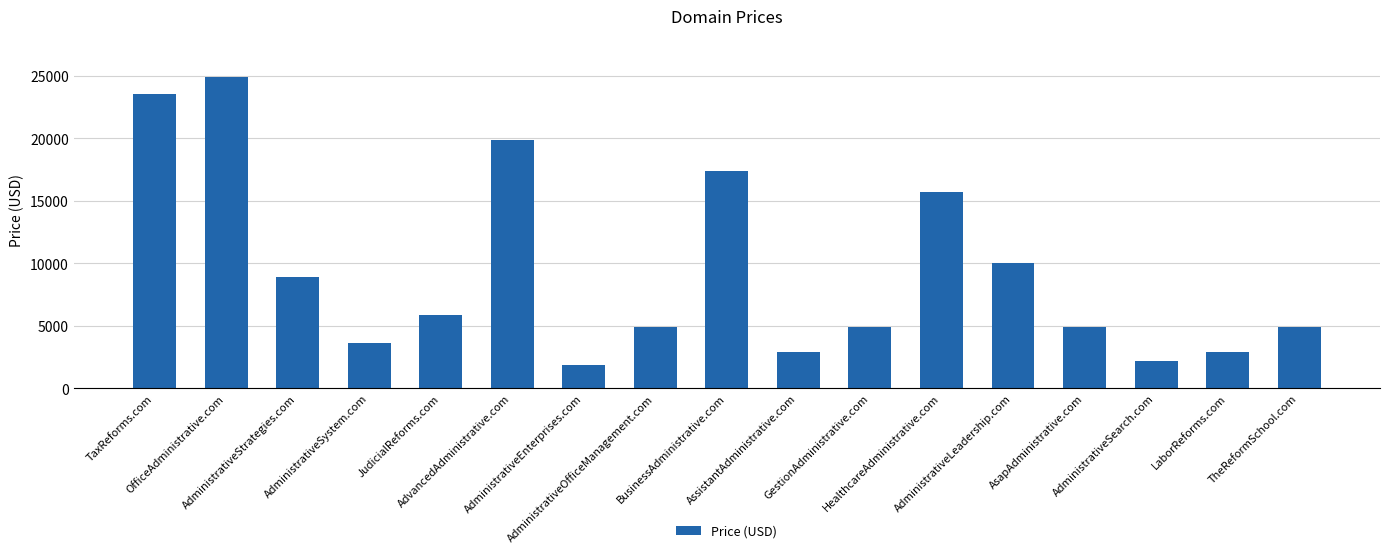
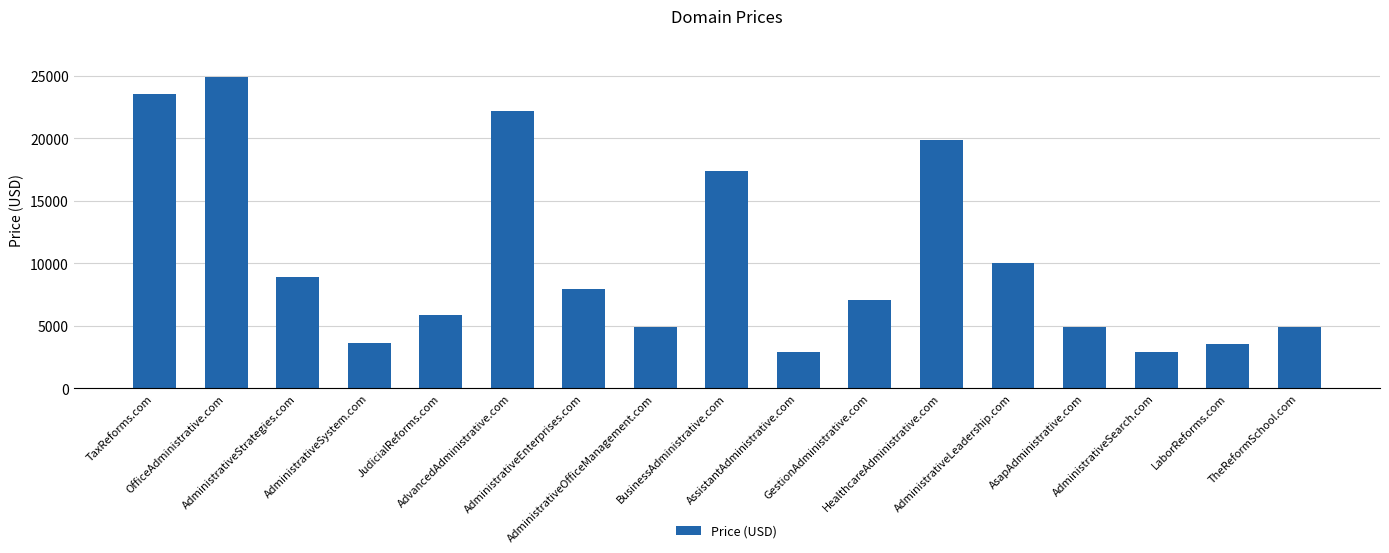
AdvancedAdministrative.com: 19900 -> 22200
AdministrativeEnterprises.com: 1900 -> 7900
GestionAdministrative.com: 4900 -> 7000
HealthcareAdministrative.com: 15700 -> 19900
AdministrativeSearch.com: 2200 -> 2900
LaborReforms.com: 2900 -> 3500
